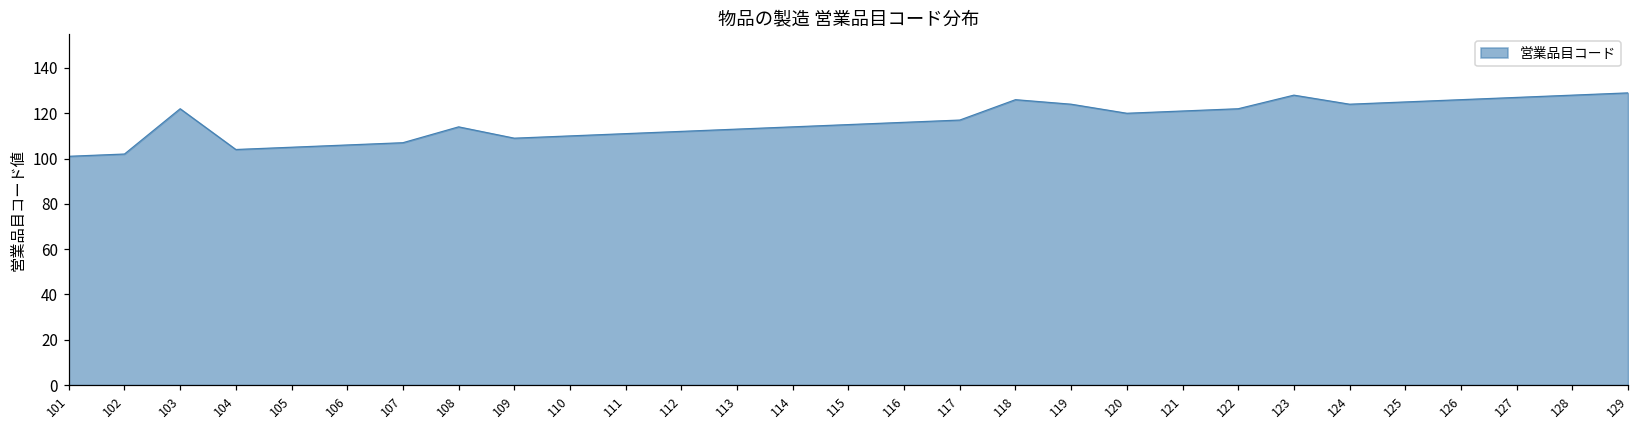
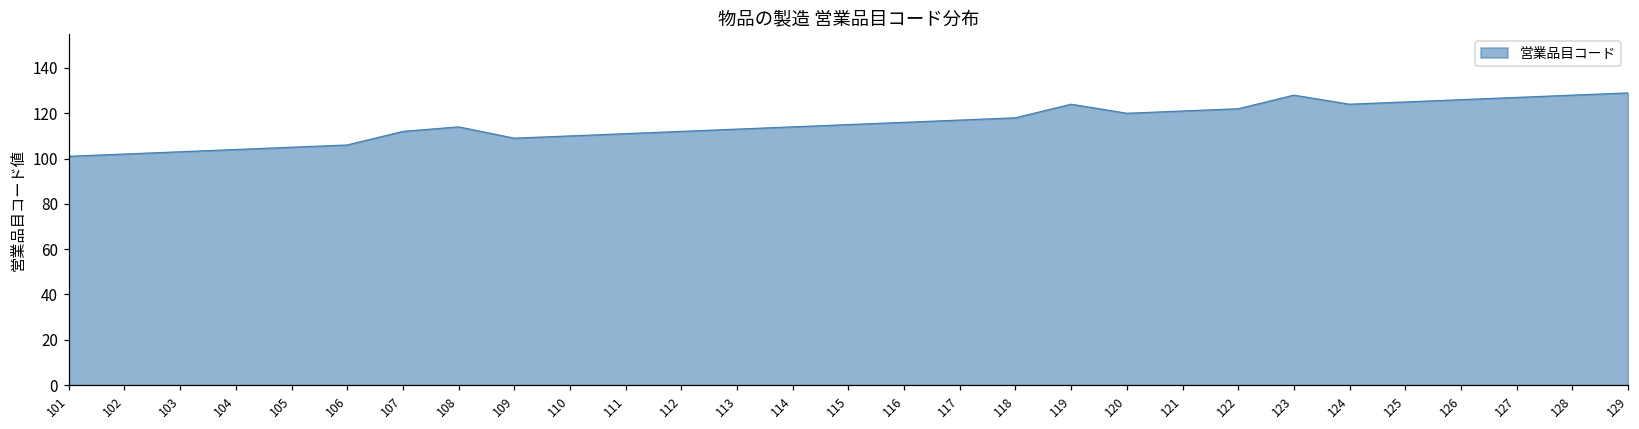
103: 122 -> 103
107: 107 -> 112
118: 126 -> 118
